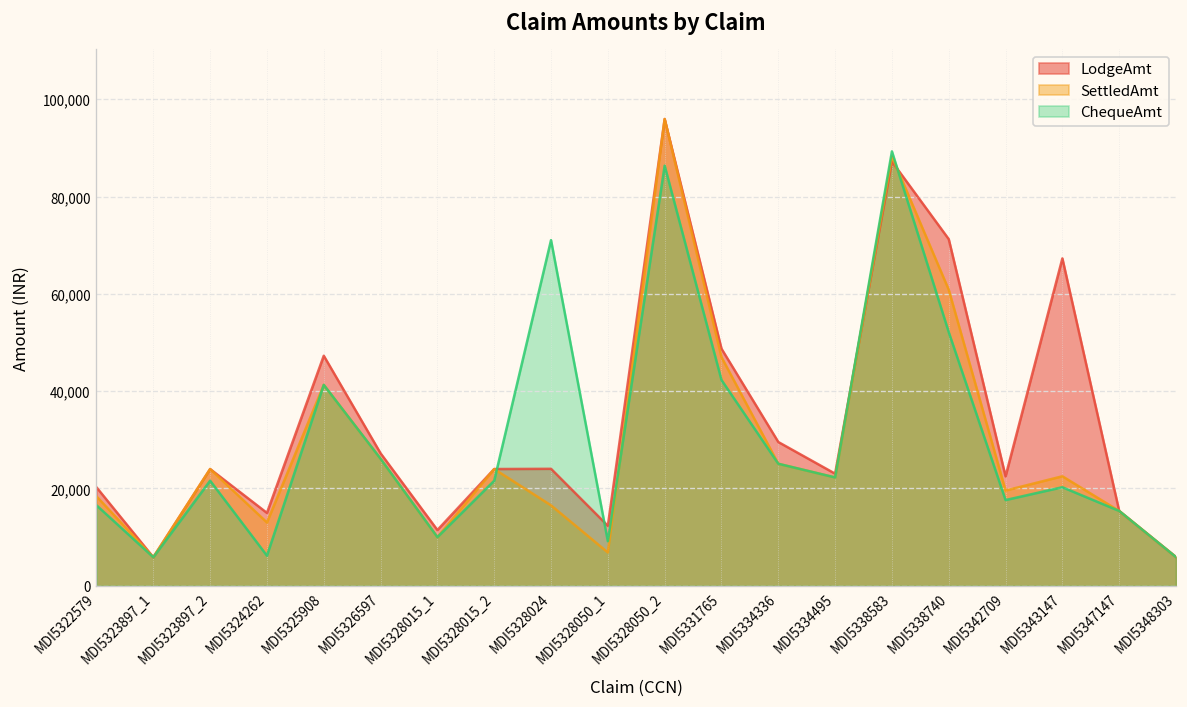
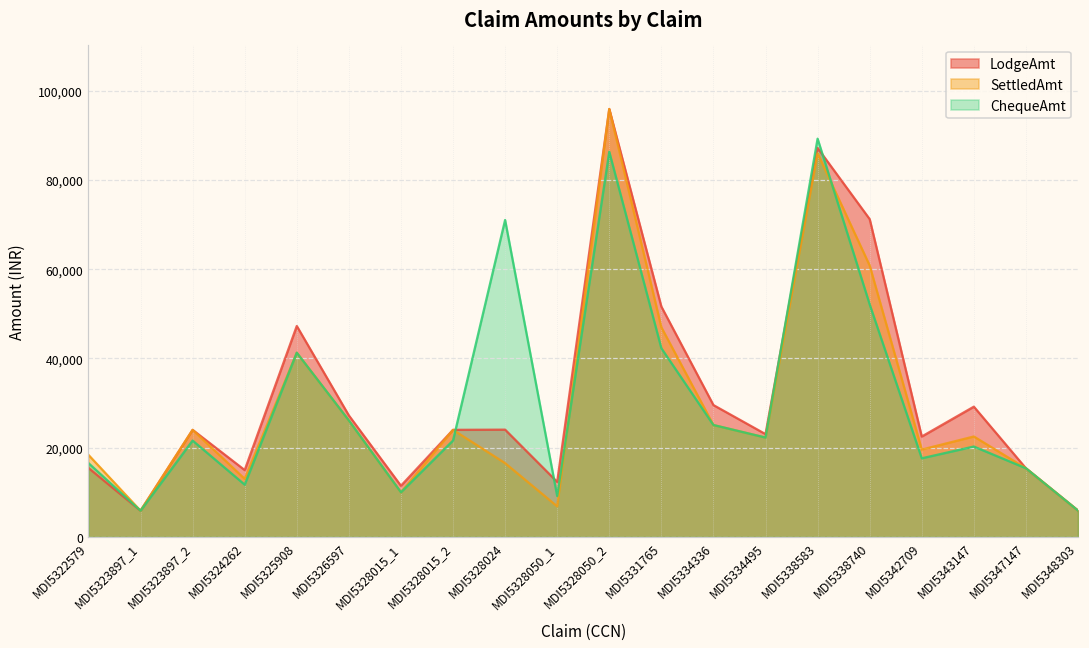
LodgeAmt, MDI5322579: 20,000 -> 15,000
ChequeAmt, MDI5324262: 6,000 -> 12,000
LodgeAmt, MDI5331765: 49,000 -> 52,000
SettledAmt, MDI5338583: 88,000 -> 86,000
LodgeAmt, MDI5343147: 67,000 -> 29,000
